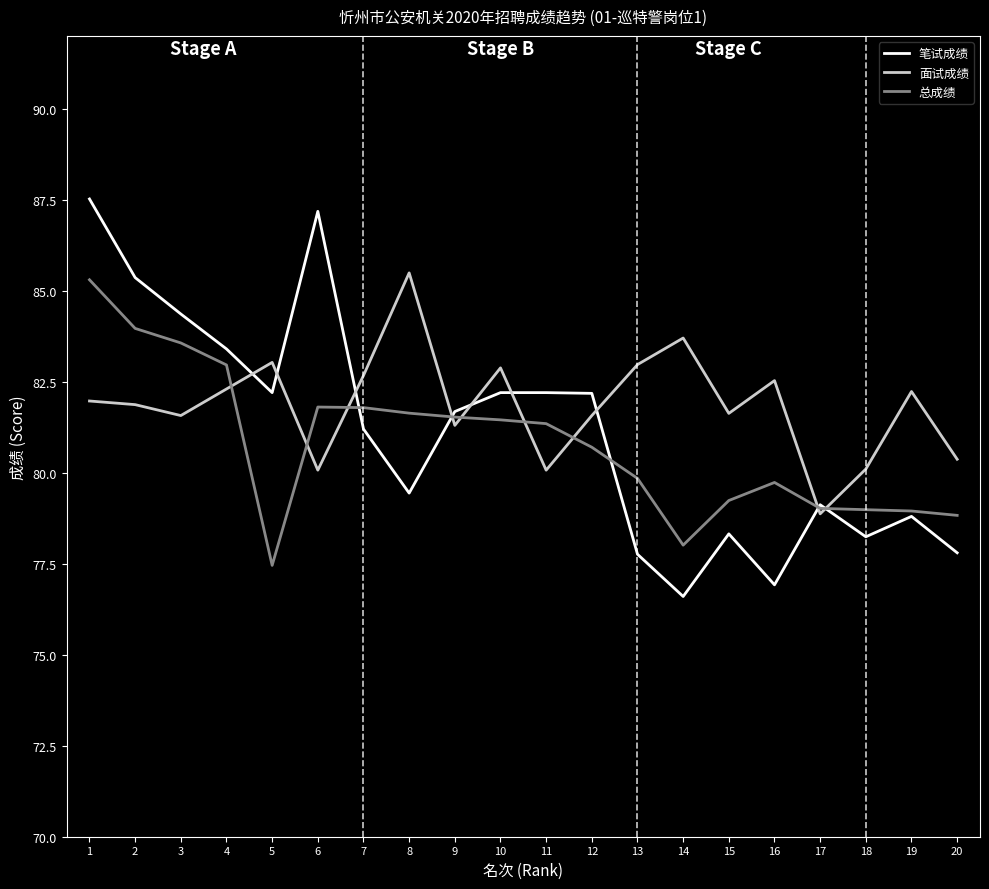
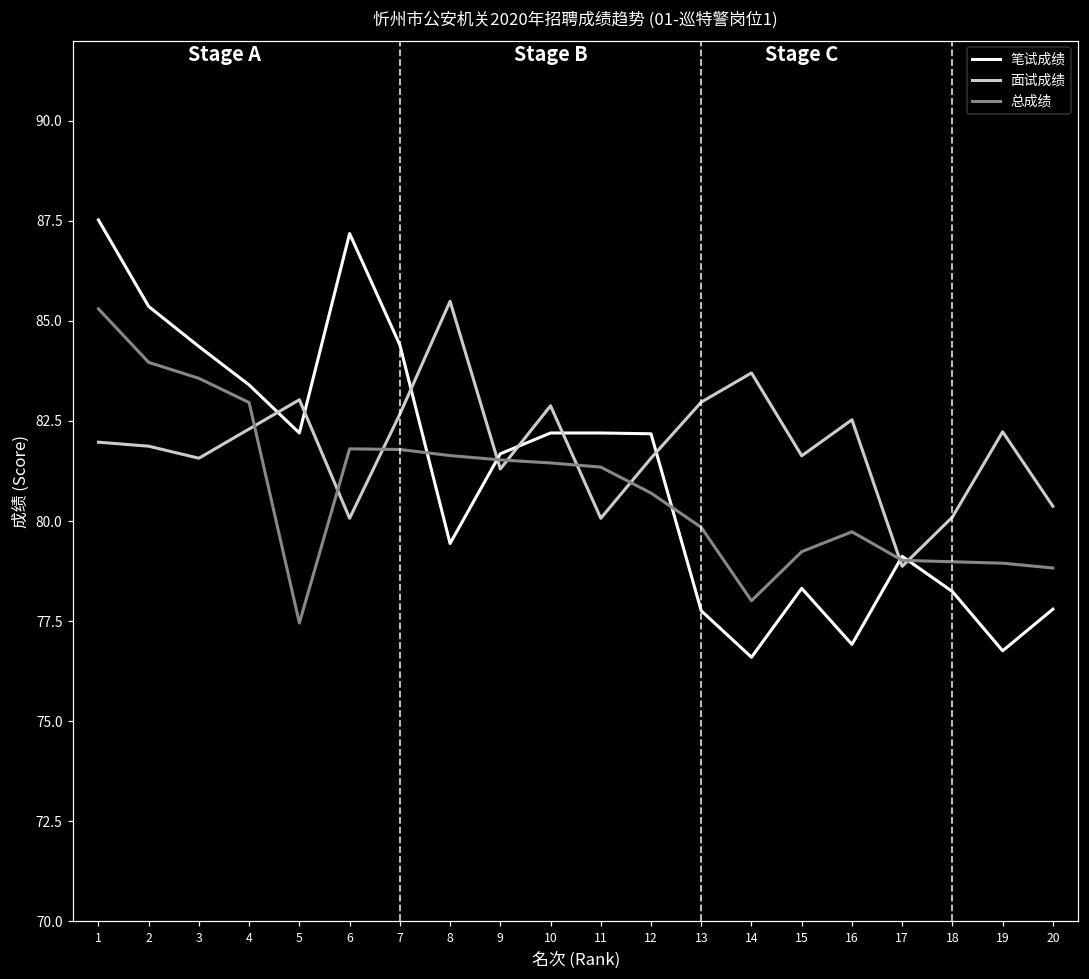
笔试成绩, 7: 81.2 -> 84.4
笔试成绩, 19: 78.8 -> 76.8
